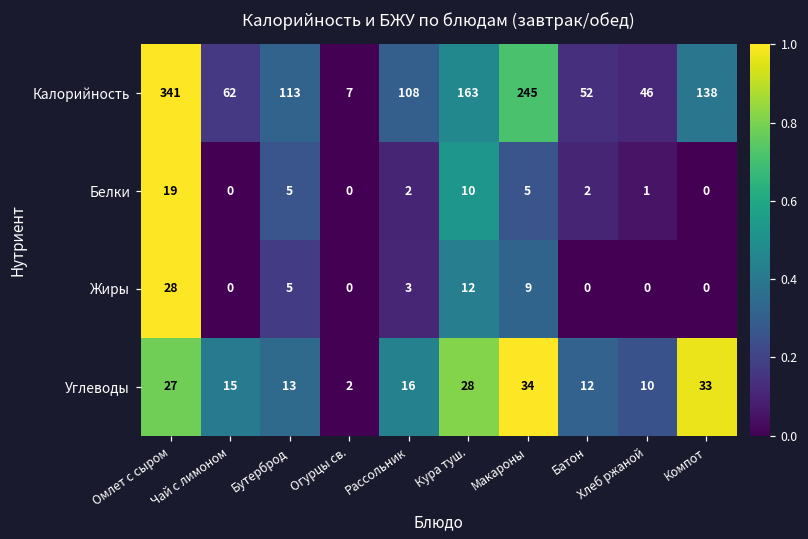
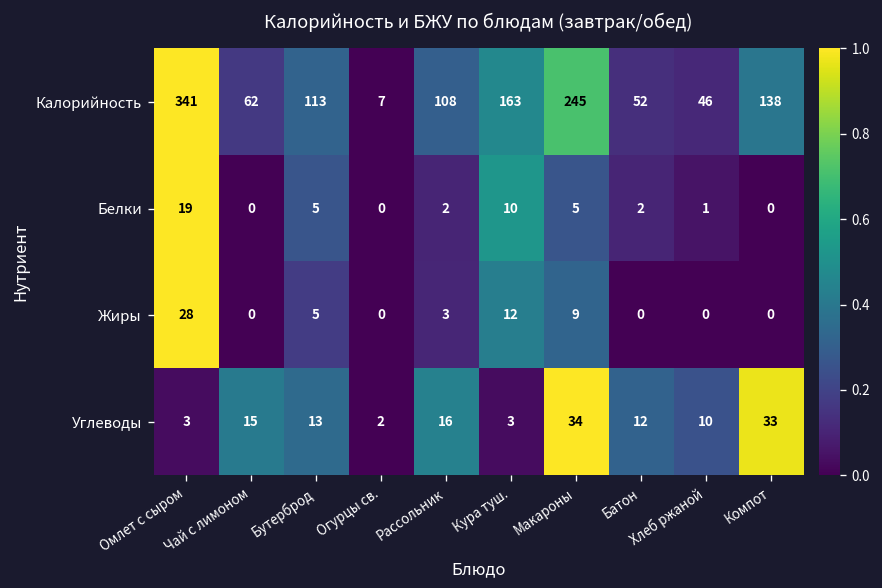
Углеводы, Омлет с сыром: 27 -> 3
Углеводы, Кура туш.: 28 -> 3
